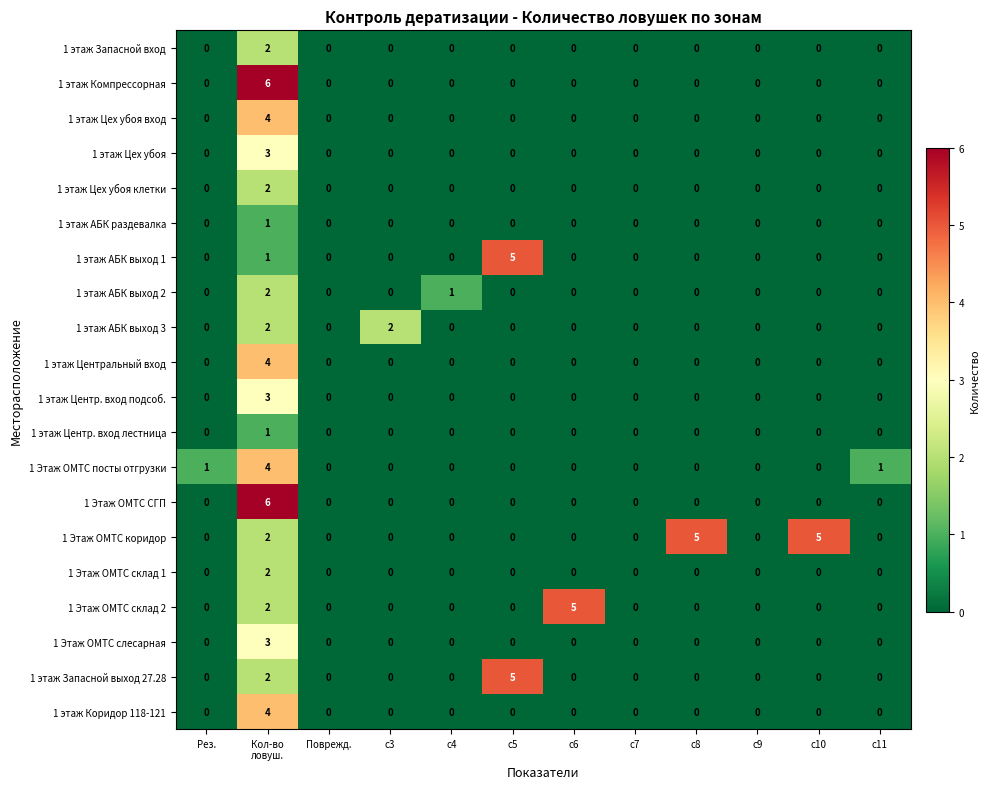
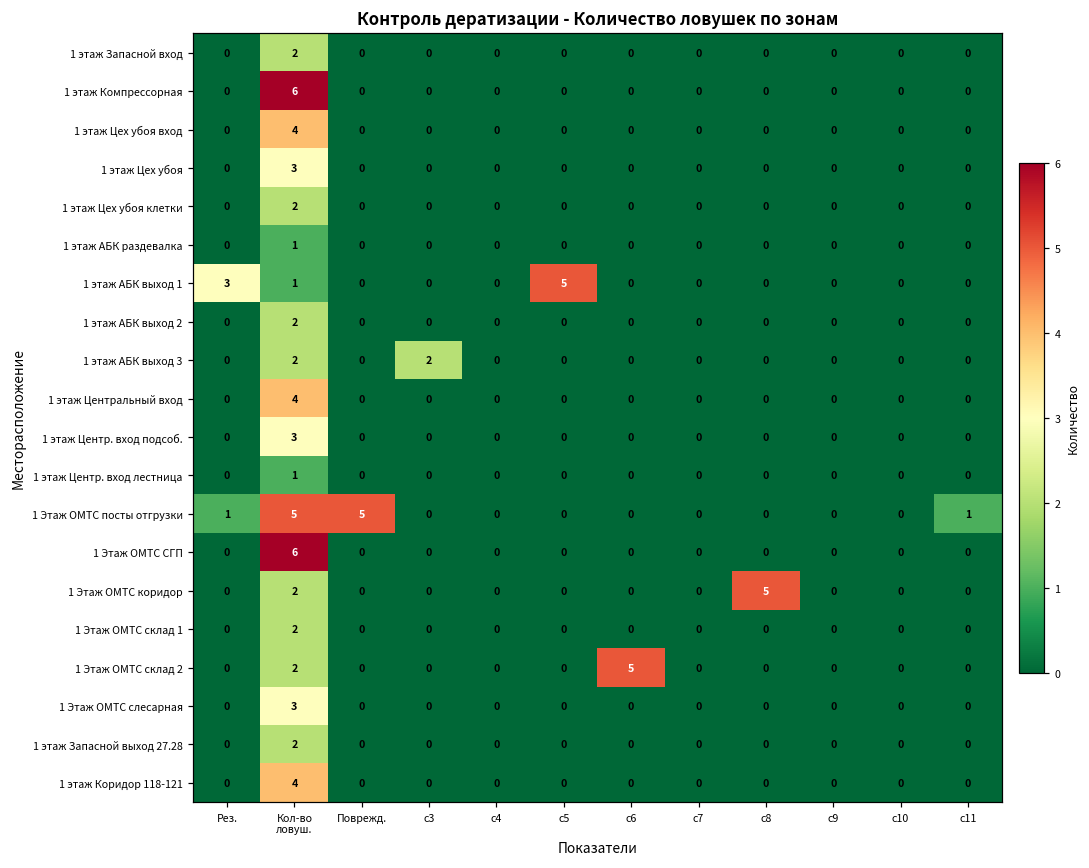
1 этаж АБК выход 1, Рез.: 0 -> 3
1 этаж АБК выход 2, c4: 1 -> 0
1 Этаж ОМТС посты отгрузки, Кол-во ловуш.: 4 -> 5
1 Этаж ОМТС посты отгрузки, Поврежд.: 0 -> 5
1 Этаж ОМТС коридор, c10: 5 -> 0
1 этаж Запасной выход 27.28, c5: 5 -> 0
